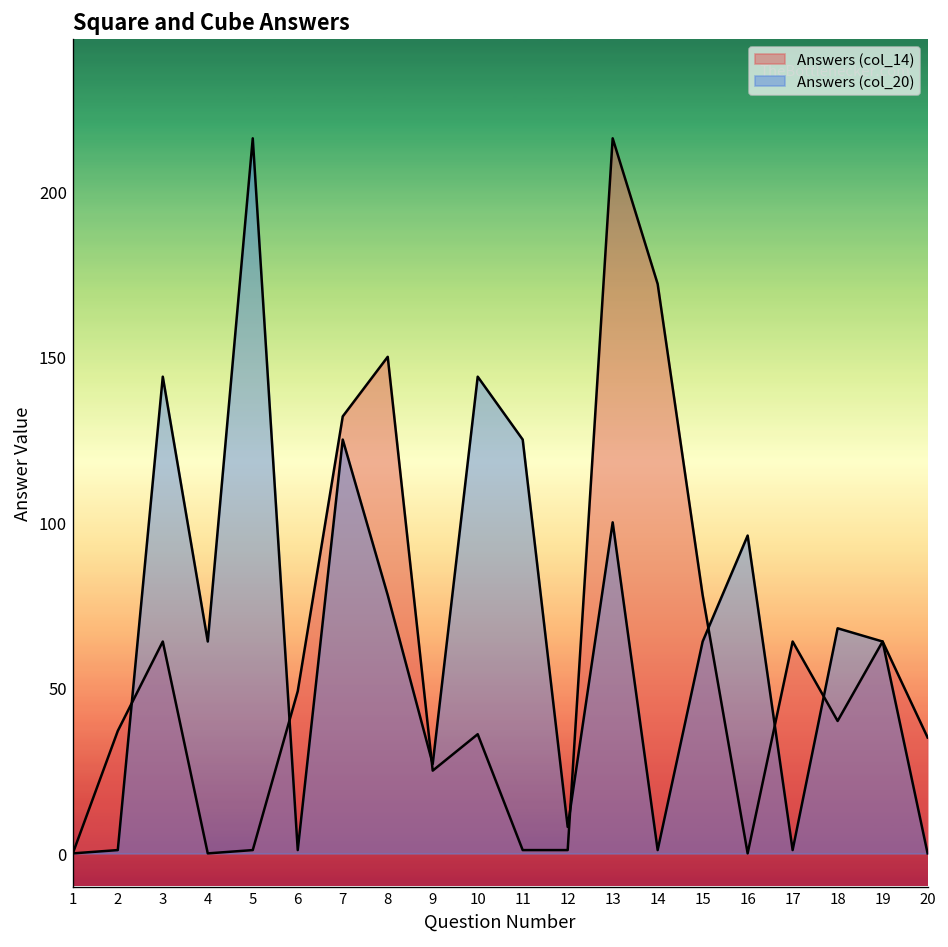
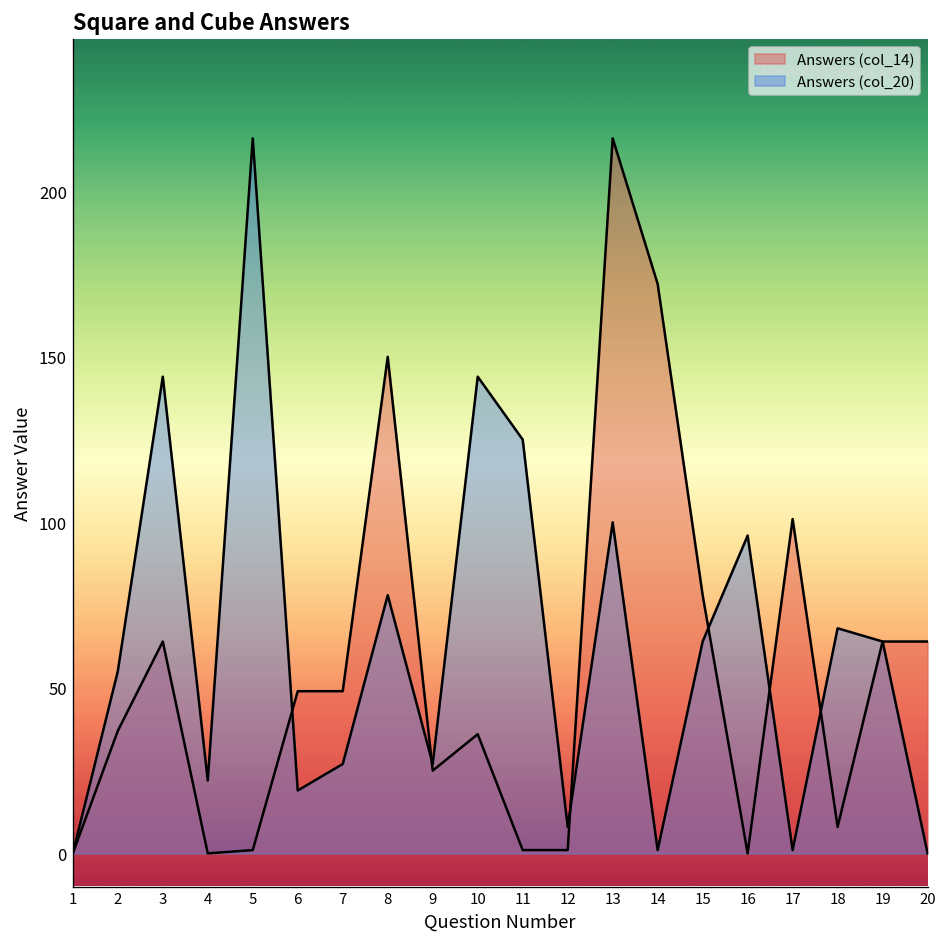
Answers (col_20), 2: 1 -> 55
Answers (col_20), 4: 64 -> 22
Answers (col_20), 6: 1 -> 19
Answers (col_14), 7: 132 -> 49
Answers (col_20), 7: 125 -> 27
Answers (col_14), 17: 64 -> 101
Answers (col_14), 18: 40 -> 8
Answers (col_14), 20: 35 -> 64
